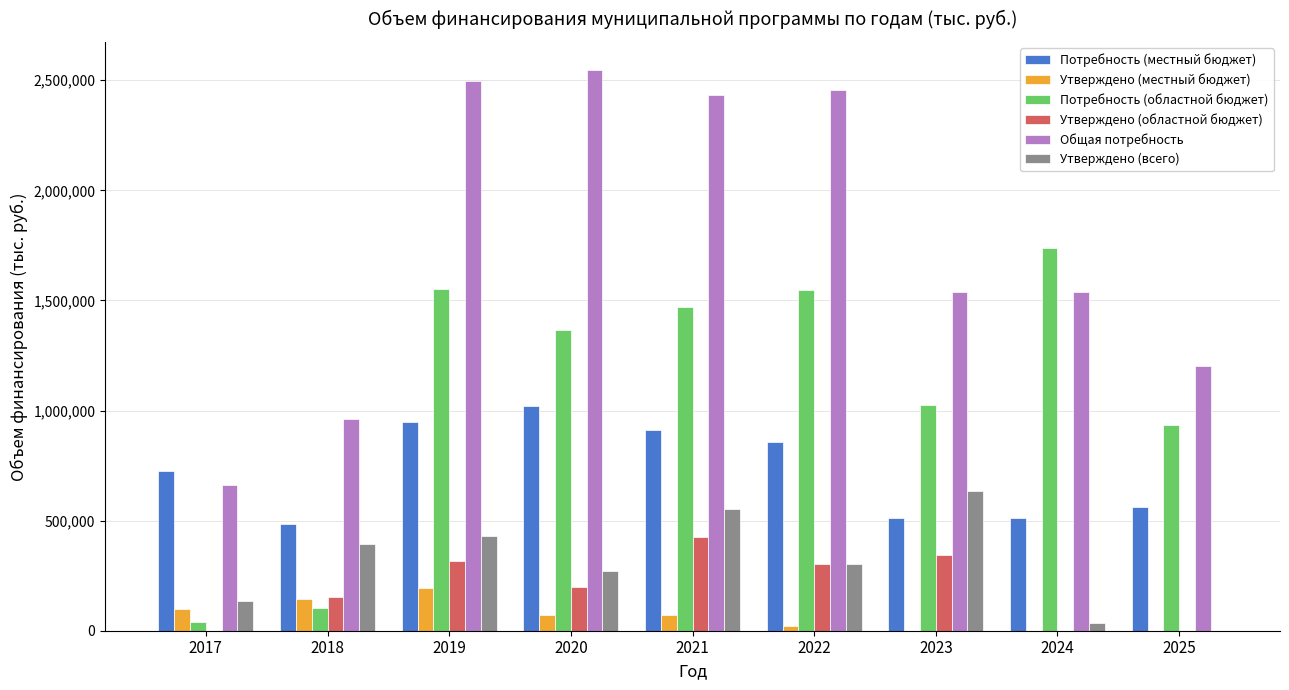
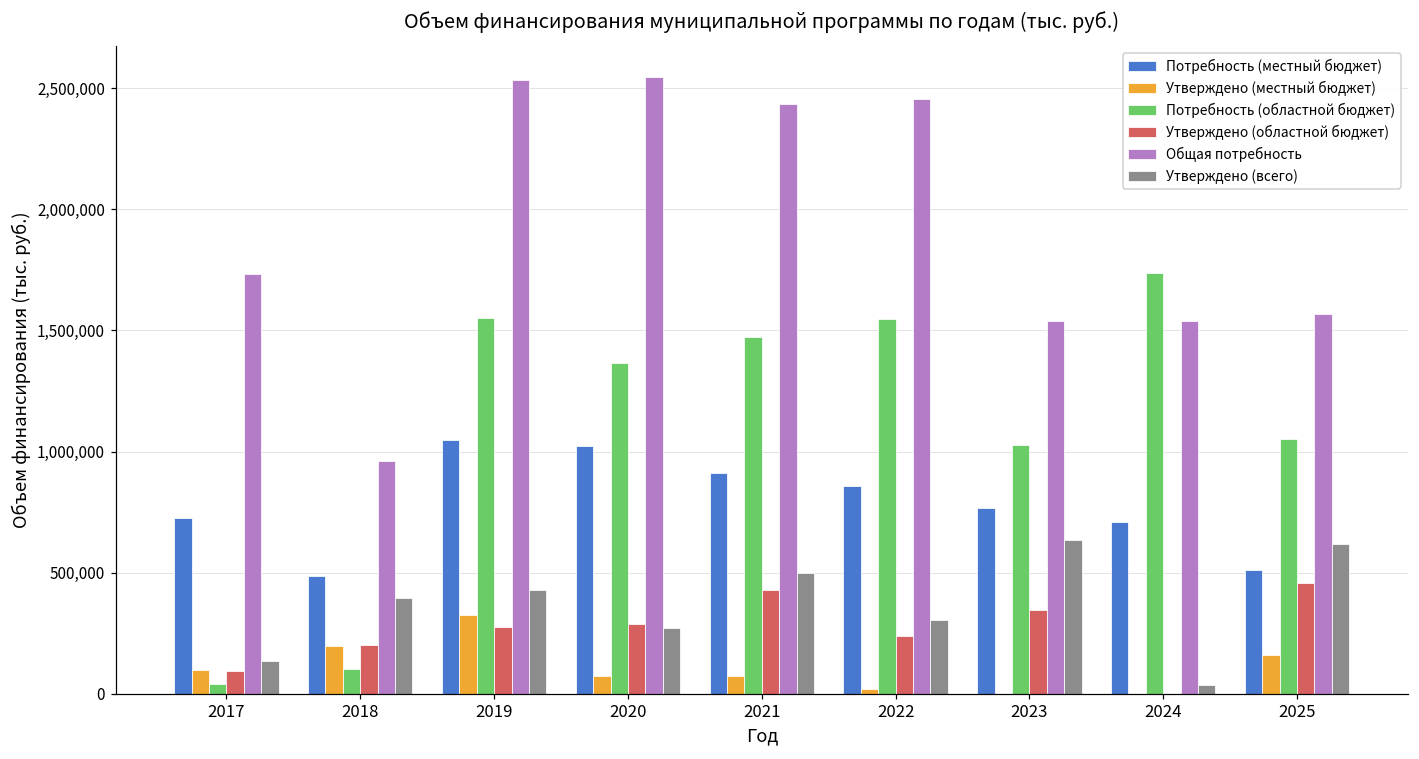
Утверждено (областной бюджет), 2017: 0 -> 100,000
Общая потребность, 2017: 660,000 -> 1,730,000
Утверждено (местный бюджет), 2018: 140,000 -> 200,000
Утверждено (областной бюджет), 2018: 150,000 -> 200,000
Потребность (местный бюджет), 2019: 950,000 -> 1,050,000
Утверждено (местный бюджет), 2019: 200,000 -> 330,000
Утверждено (областной бюджет), 2019: 320,000 -> 270,000
Общая потребность, 2019: 2,500,000 -> 2,540,000
Утверждено (областной бюджет), 2020: 200,000 -> 290,000
Утверждено (всего), 2021: 550,000 -> 500,000
Утверждено (областной бюджет), 2022: 300,000 -> 240,000
Потребность (местный бюджет), 2023: 510,000 -> 770,000
Потребность (местный бюджет), 2024: 510,000 -> 710,000
Потребность (местный бюджет), 2025: 560,000 -> 510,000
Утверждено (местный бюджет), 2025: 0 -> 160,000
Потребность (областной бюджет), 2025: 940,000 -> 1,050,000
Утверждено (областной бюджет), 2025: 0 -> 460,000
Общая потребность, 2025: 1,200,000 -> 1,570,000
Утверждено (всего), 2025: 0 -> 620,000
